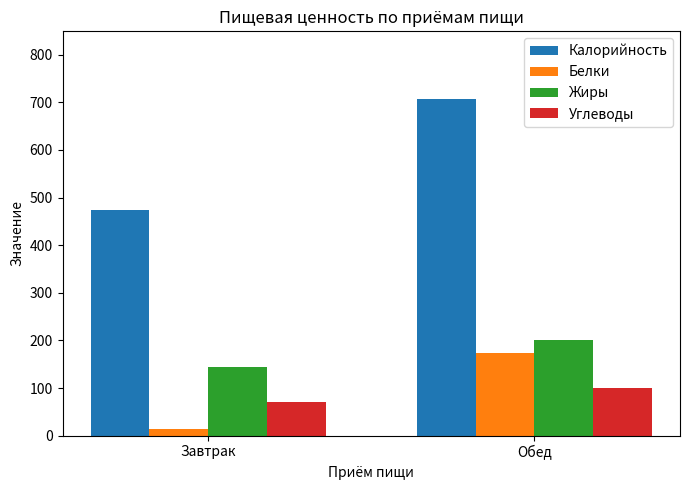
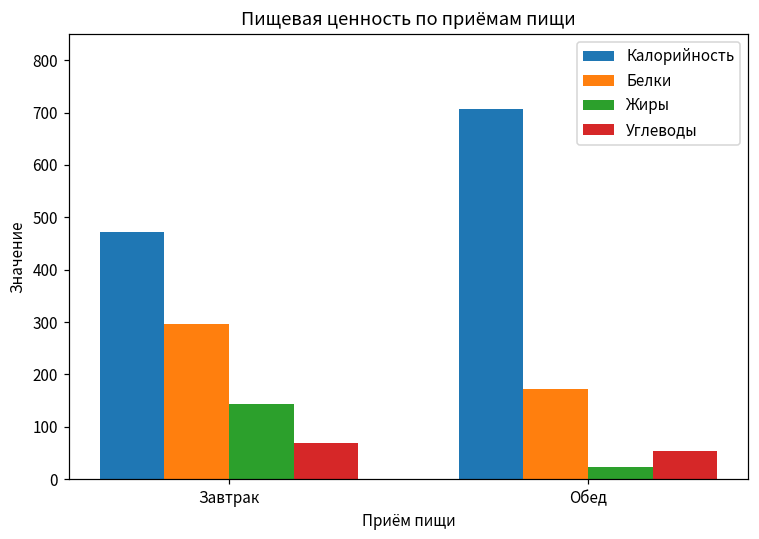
Белки, Завтрак: 10 -> 300
Жиры, Обед: 200 -> 20
Углеводы, Обед: 100 -> 50
